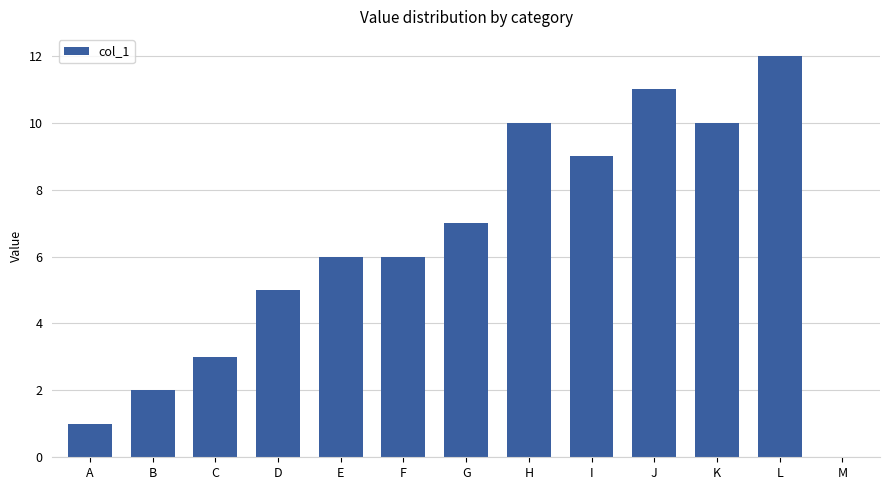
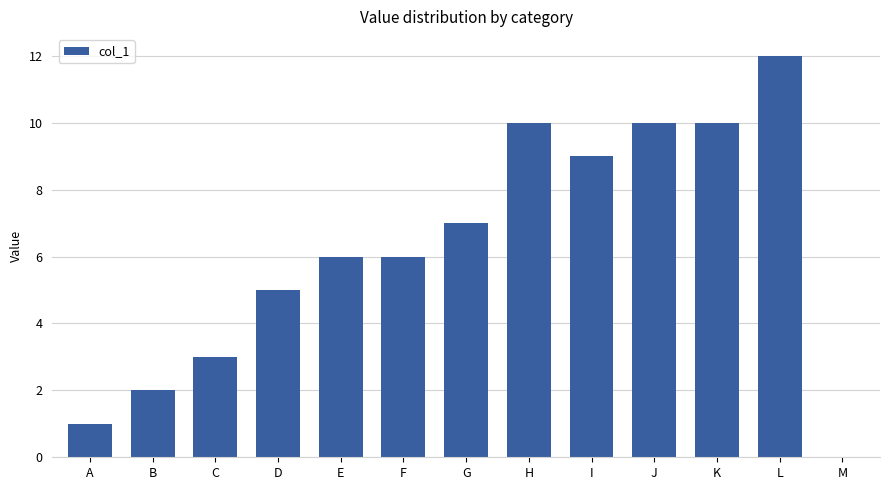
J: 11 -> 10
